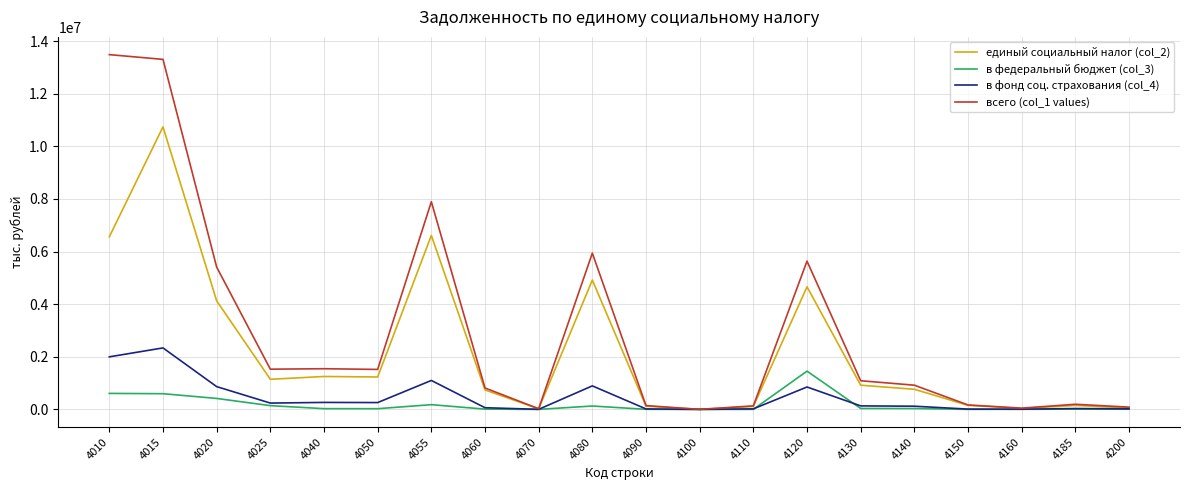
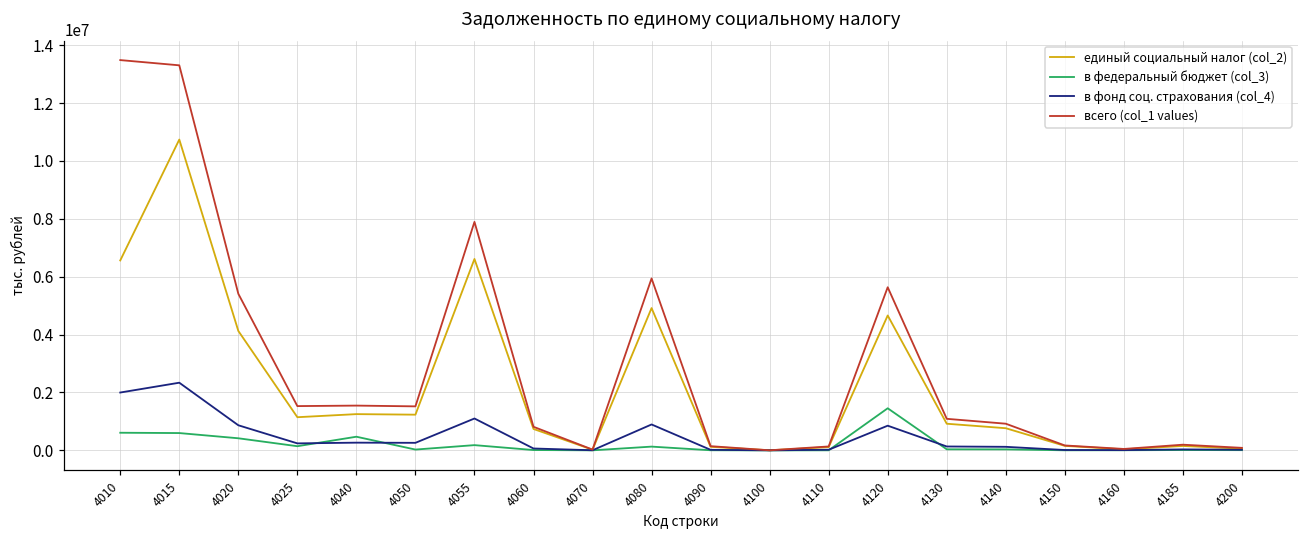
в федеральный бюджет (col_3), 4040: 0 -> 500000
